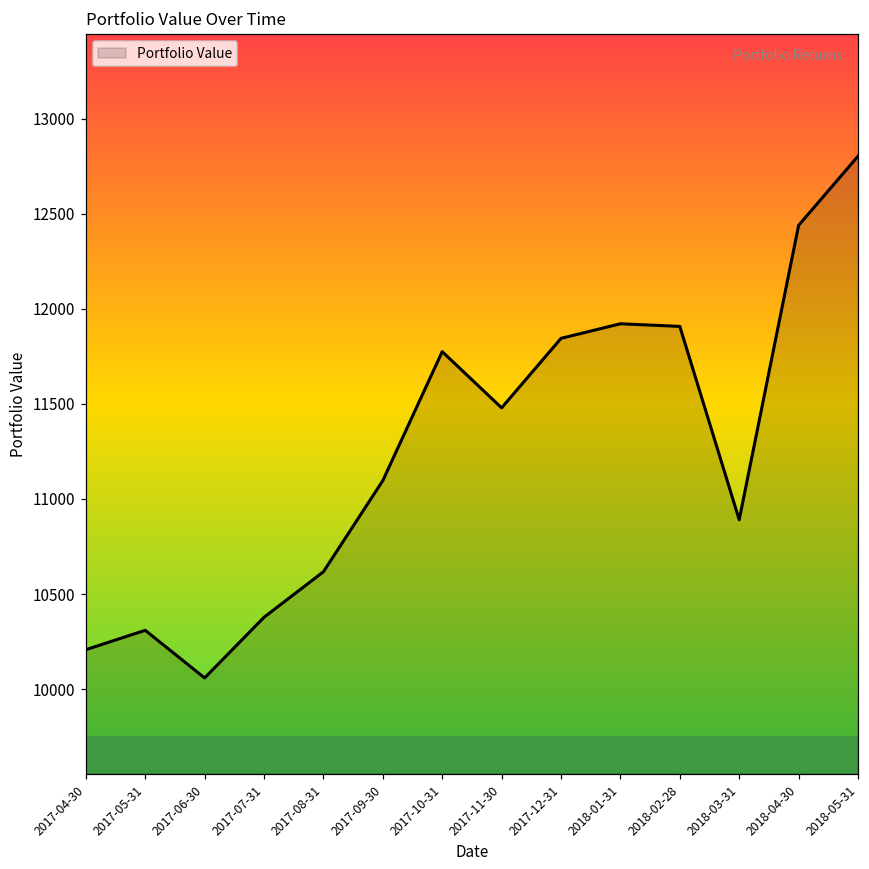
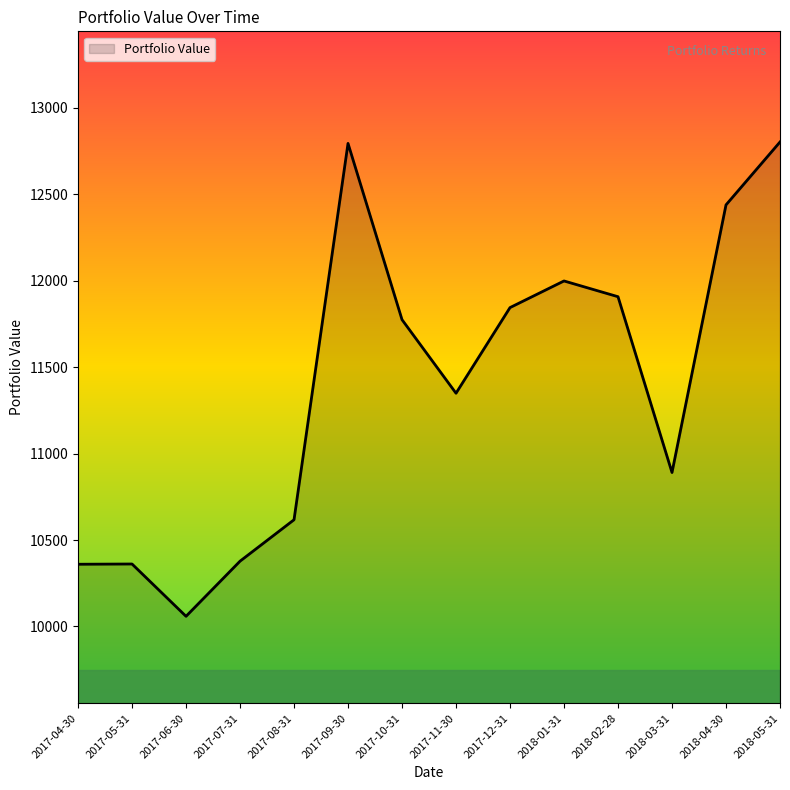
2017-04-30: 10210 -> 10360
2017-05-31: 10310 -> 10360
2017-09-30: 11100 -> 12790
2017-11-30: 11480 -> 11350
2018-01-31: 11920 -> 12000
